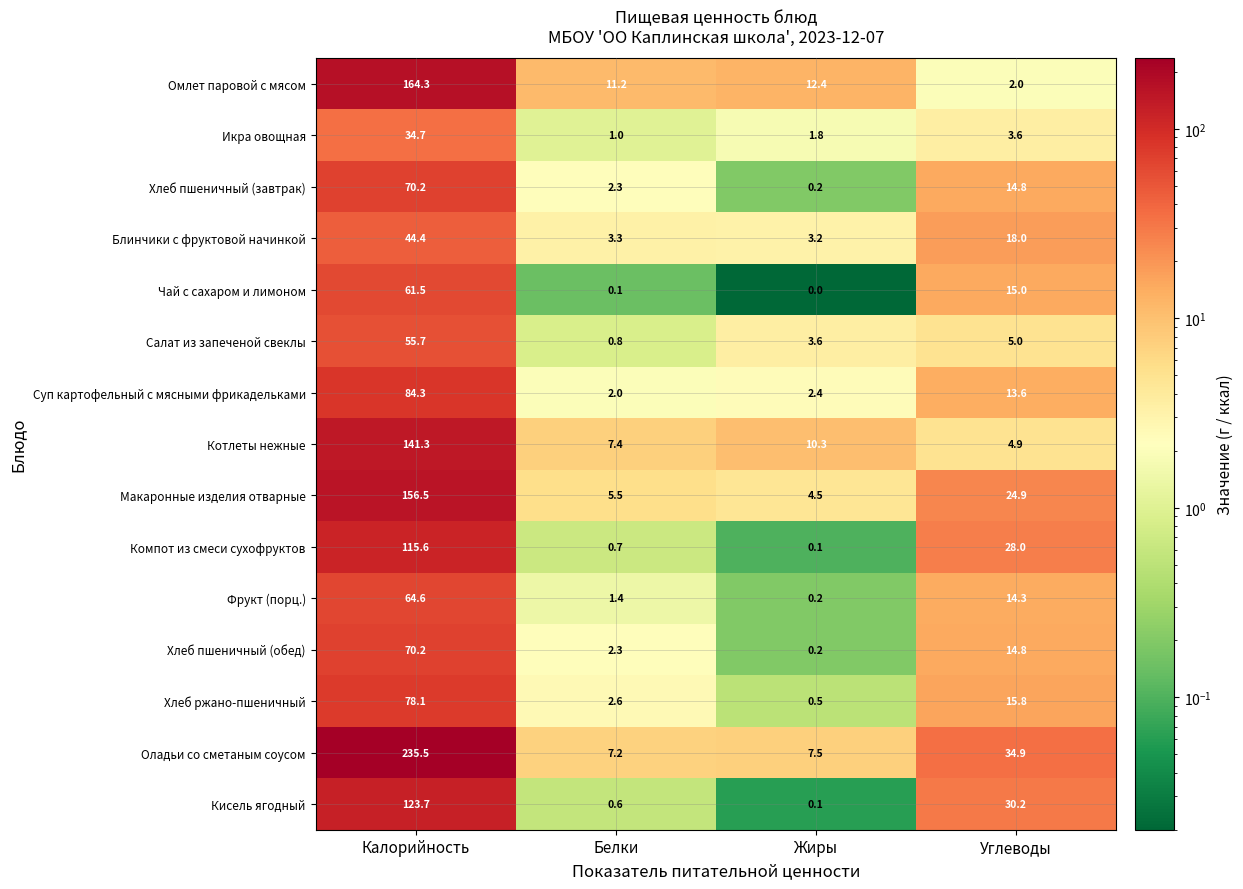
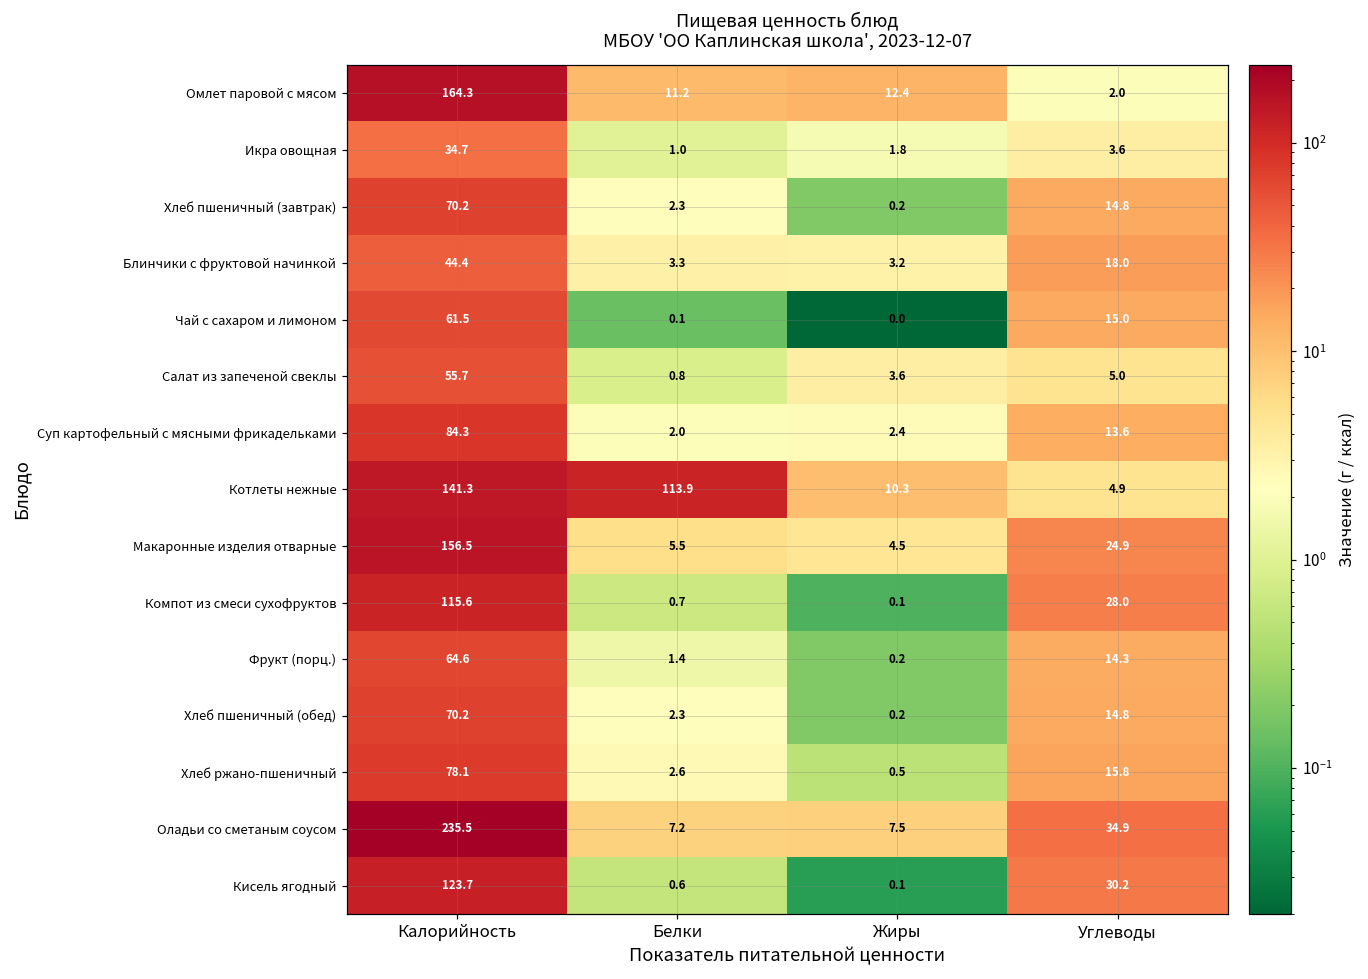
Котлеты нежные, Белки: 7.4 -> 113.9
